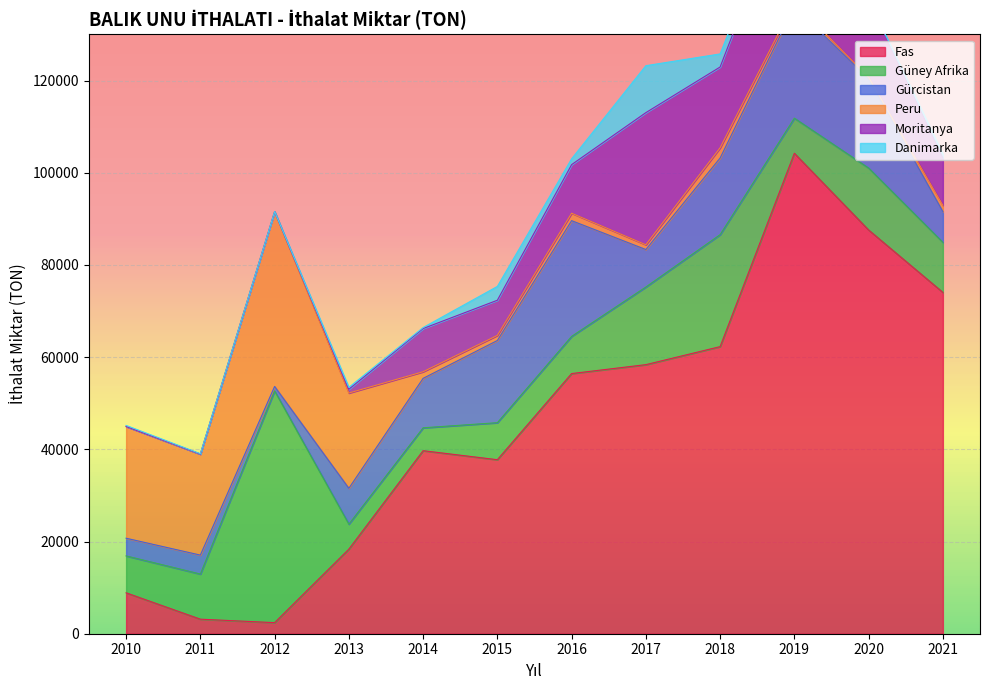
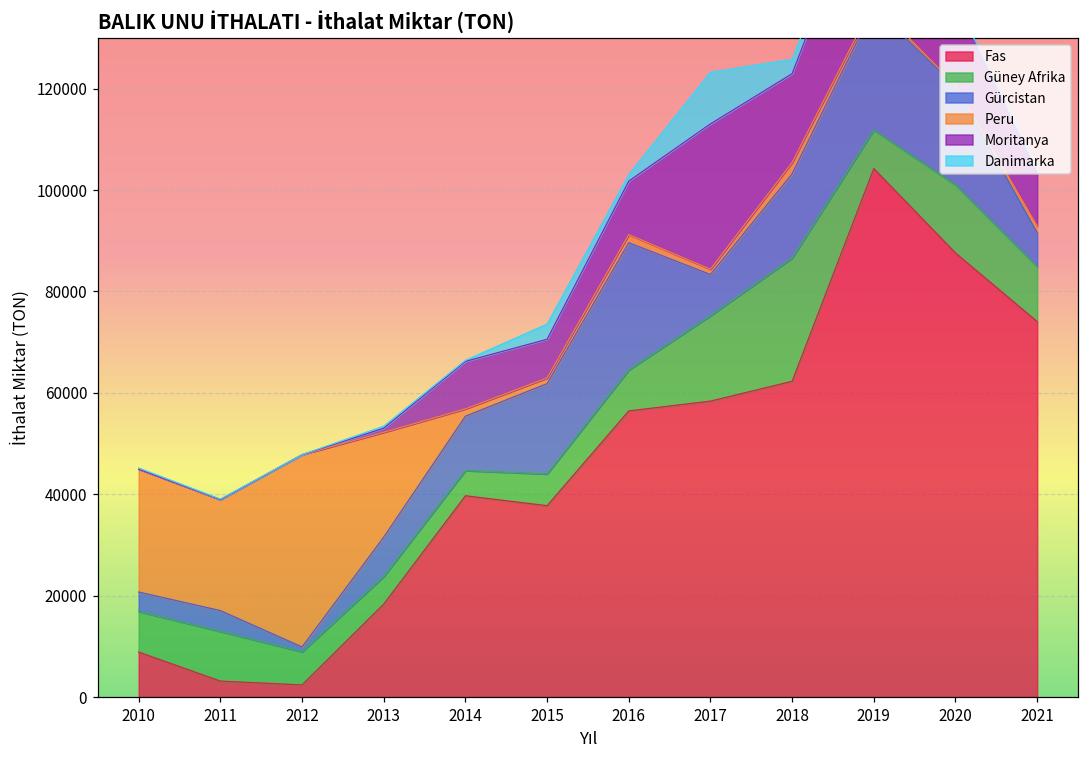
Güney Afrika, 2012: 50000 -> 7000
Güney Afrika, 2015: 8000 -> 6000
